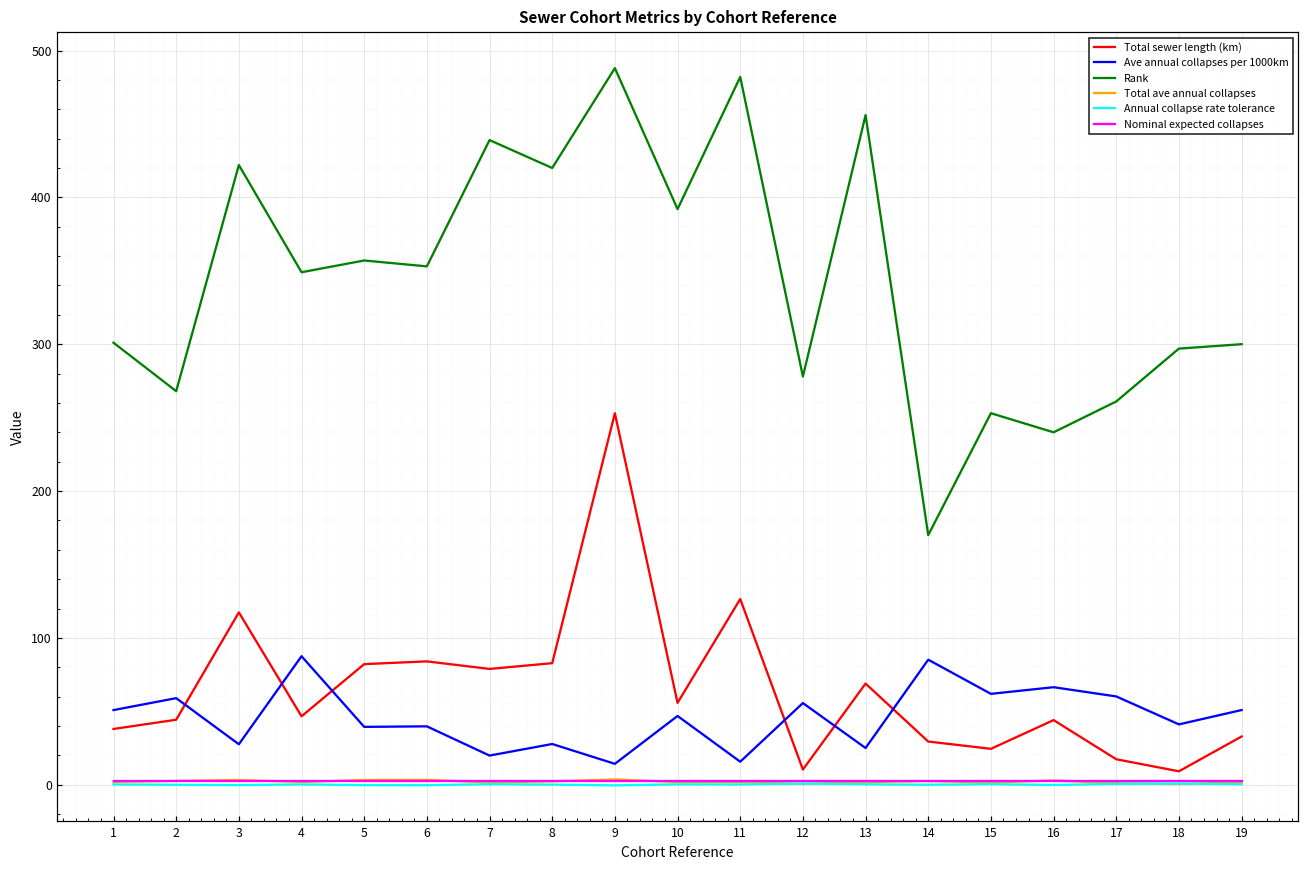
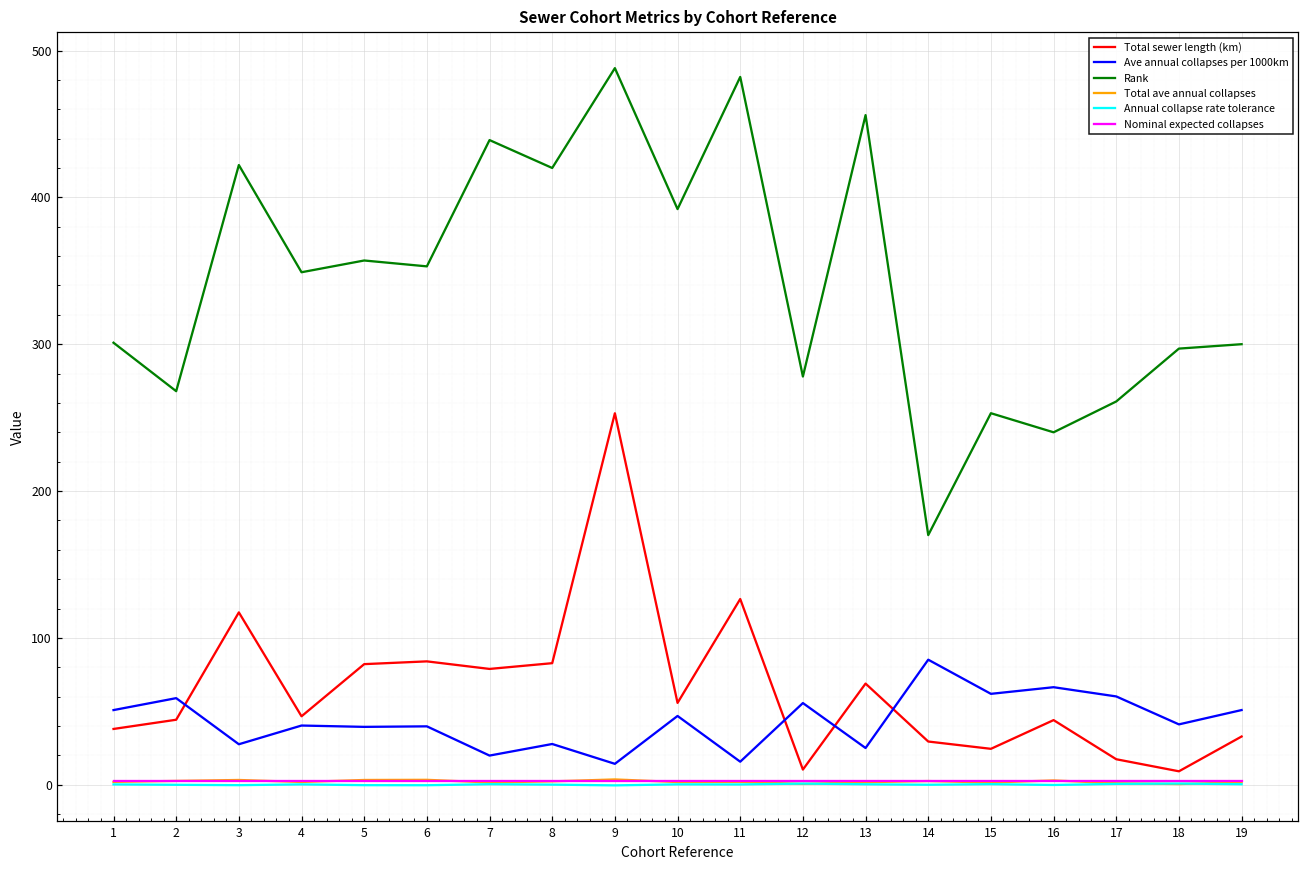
Ave annual collapses per 1000km, 4: 88 -> 40
